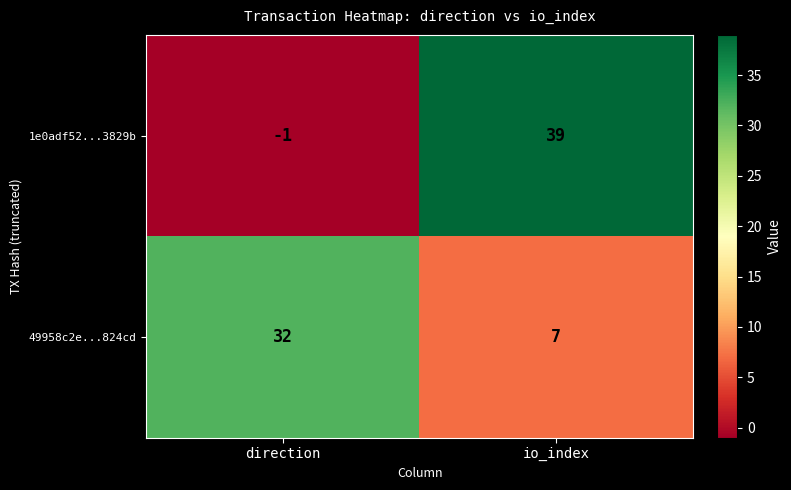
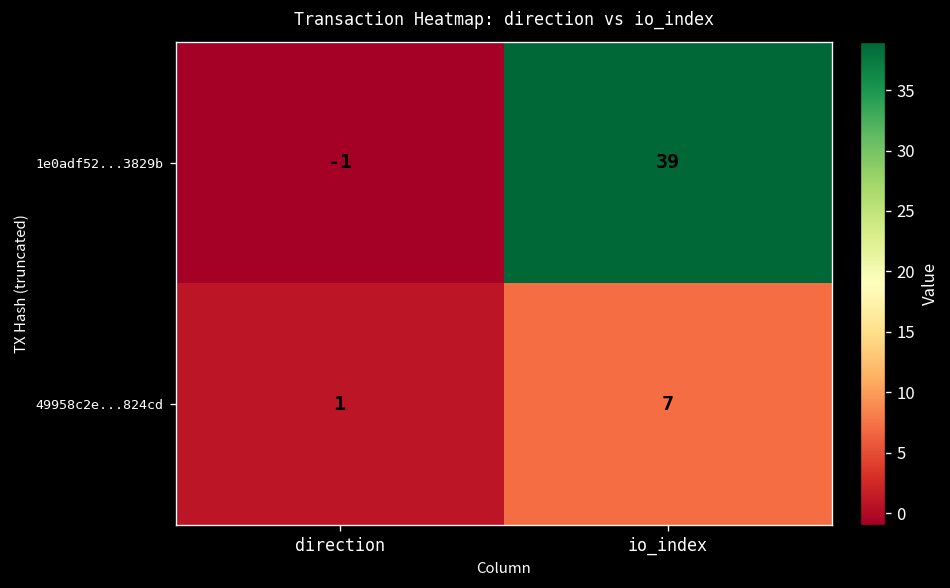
49958c2e...824cd, direction: 32 -> 1
